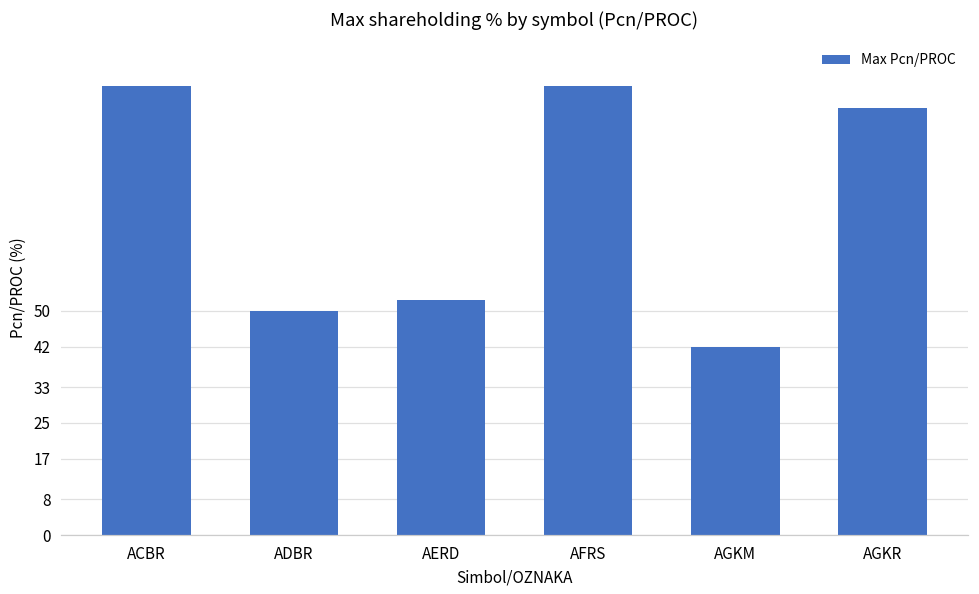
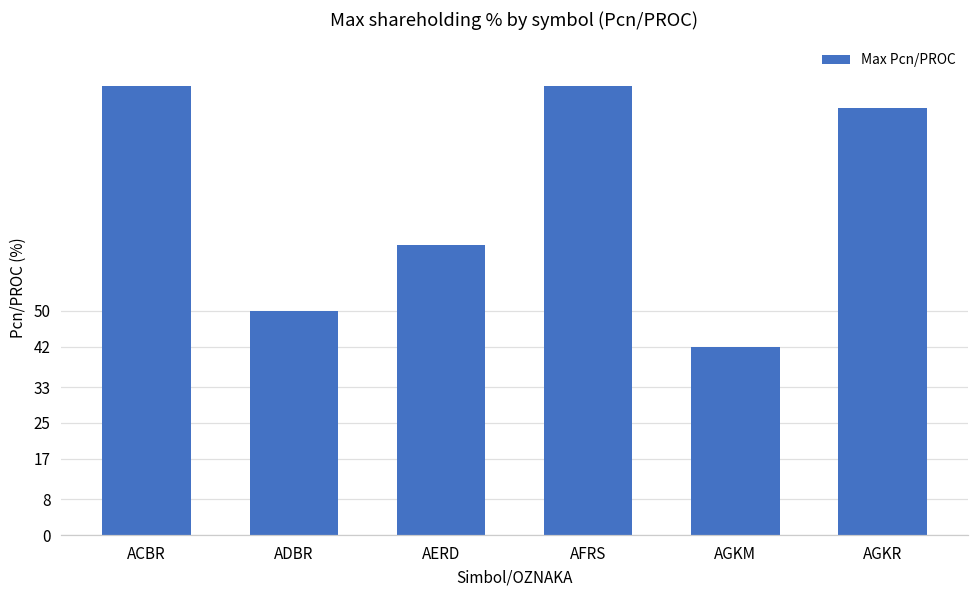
AERD: 52 -> 65
